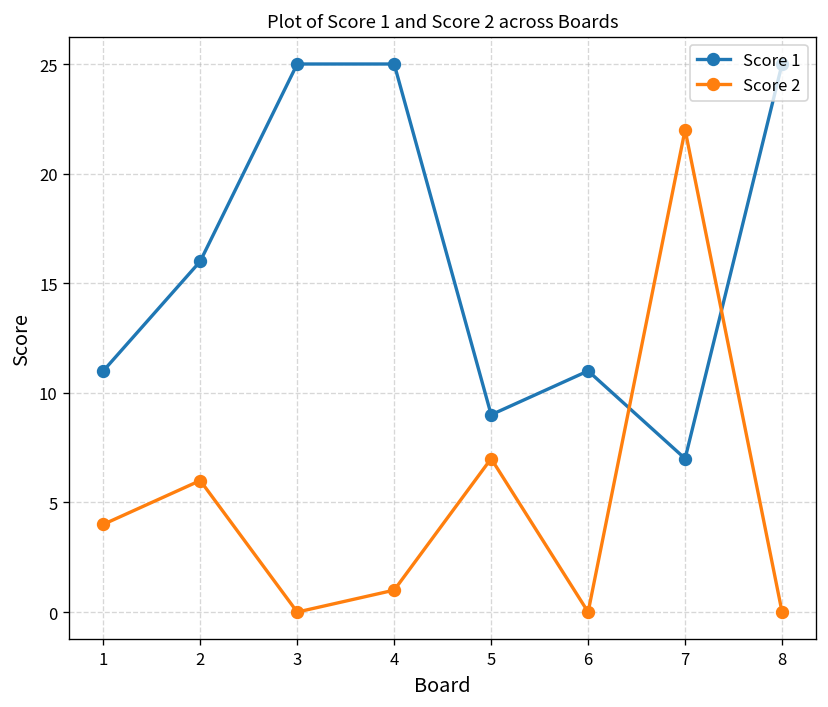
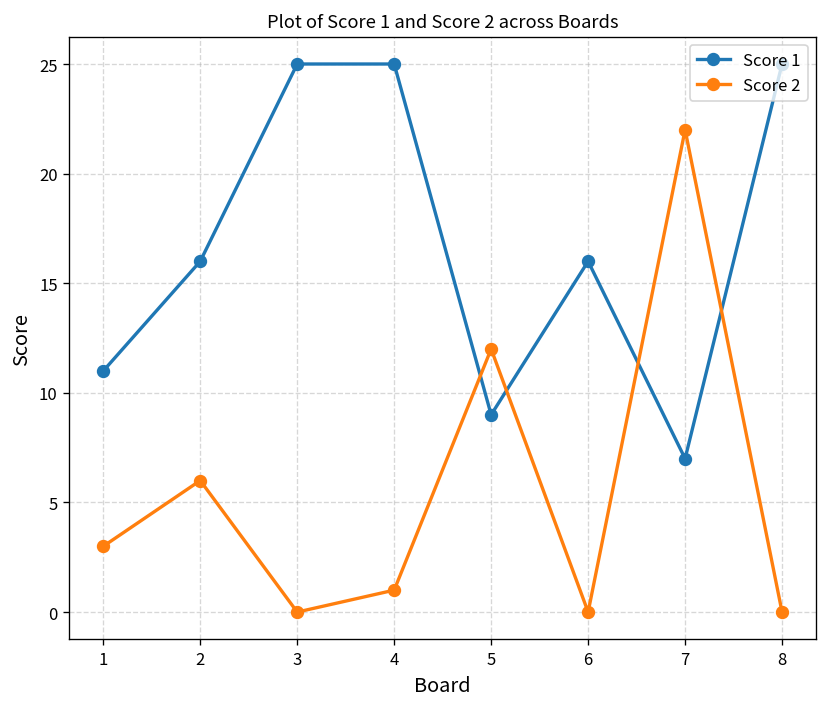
Score 2, 1: 4 -> 3
Score 2, 5: 7 -> 12
Score 1, 6: 11 -> 16
